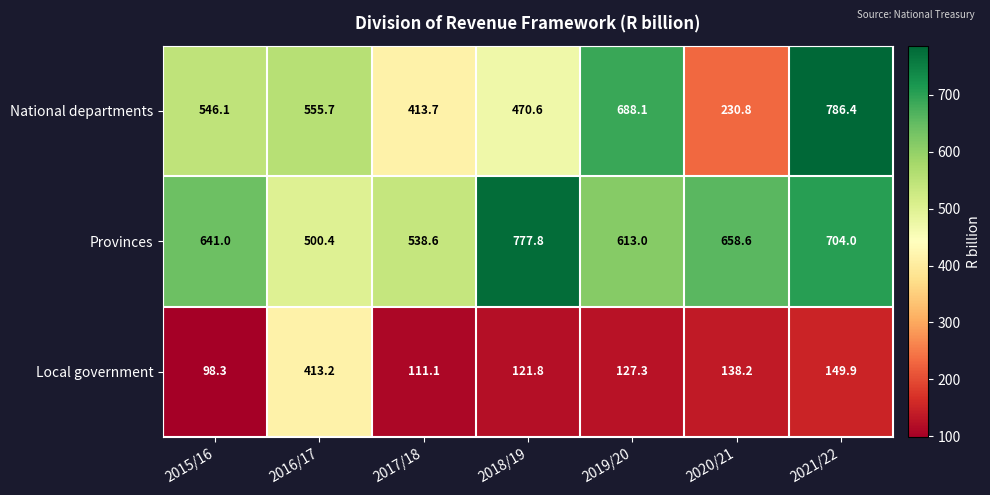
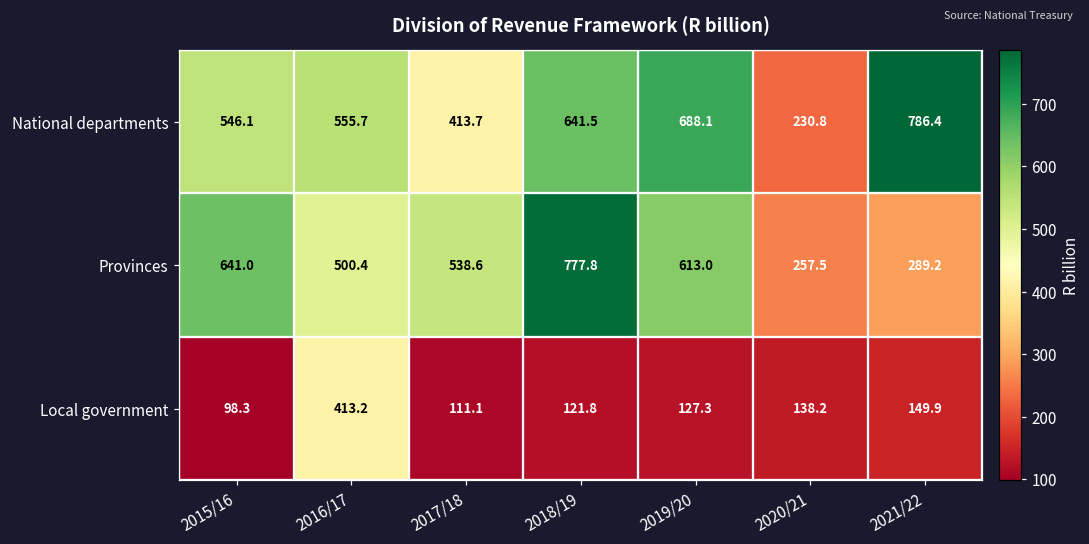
National departments, 2018/19: 470.6 -> 641.5
Provinces, 2020/21: 658.6 -> 257.5
Provinces, 2021/22: 704.0 -> 289.2
